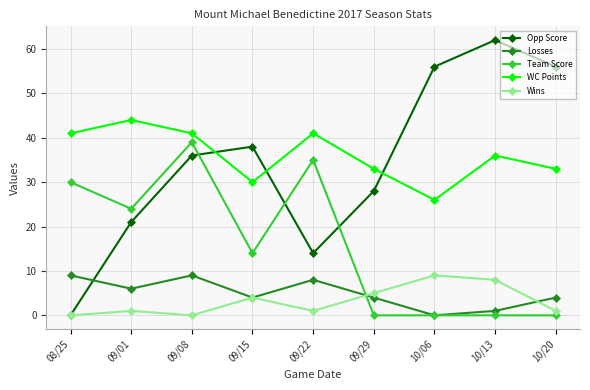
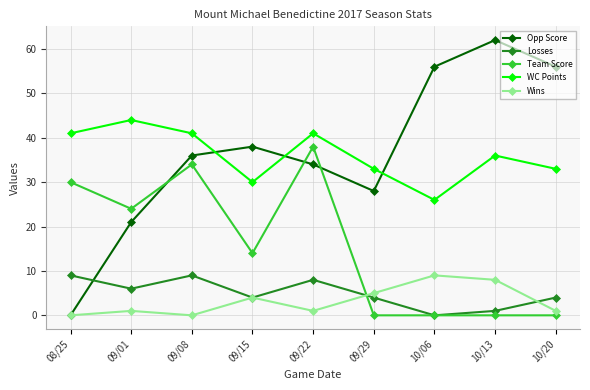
Team Score, 09/08: 39 -> 34
Opp Score, 09/22: 14 -> 34
Team Score, 09/22: 35 -> 38
